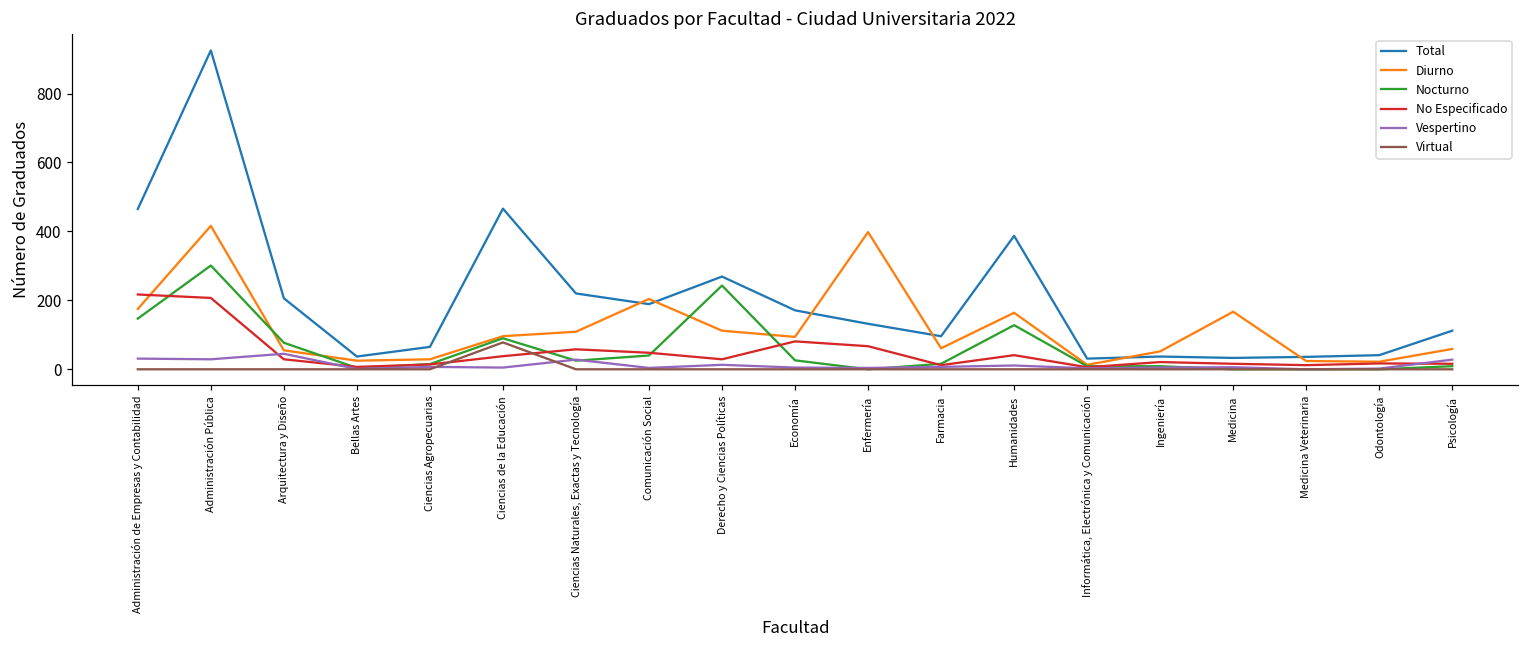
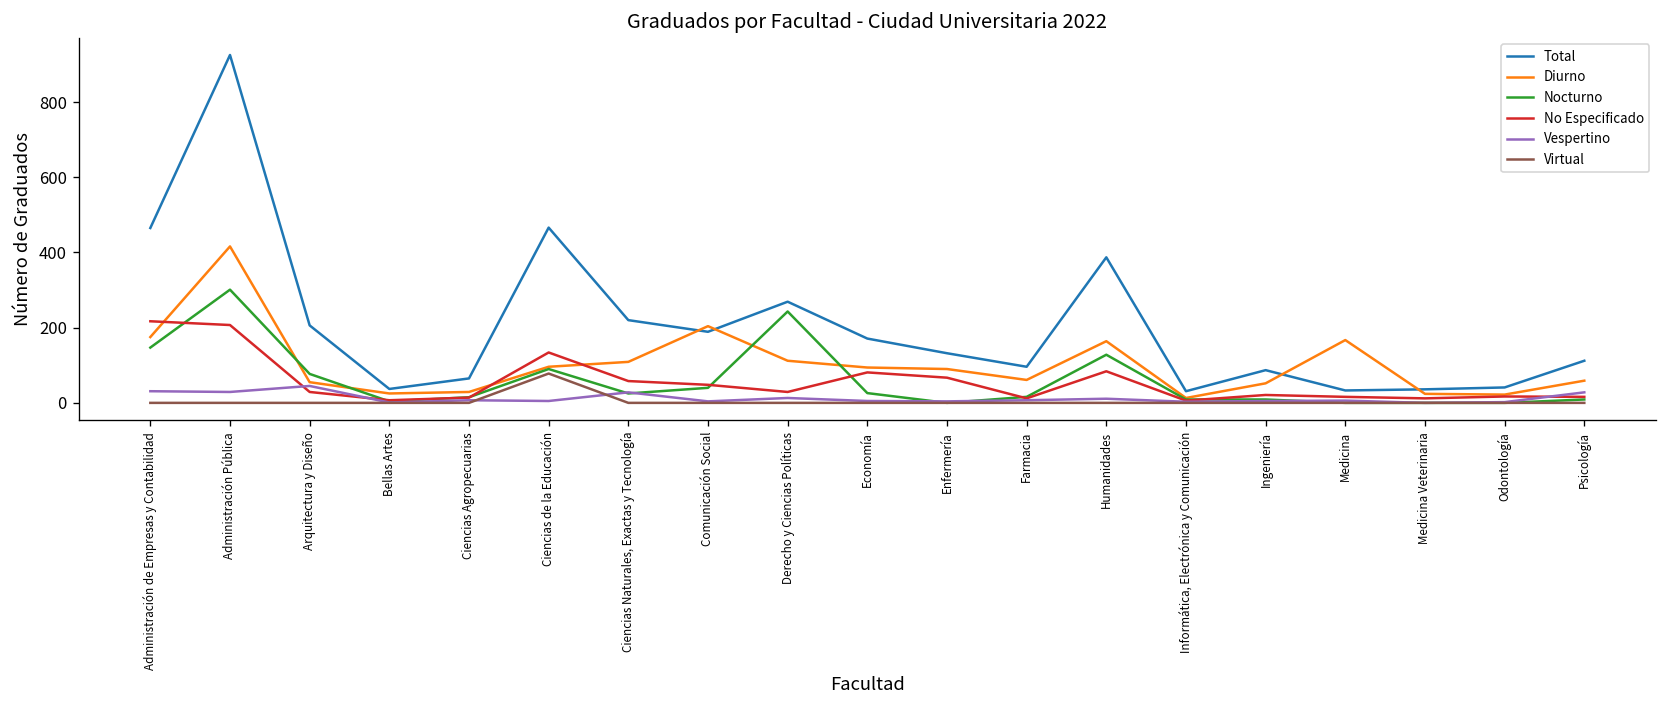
No Especificado, Ciencias de la Educación: 40 -> 130
Diurno, Enfermería: 400 -> 90
No Especificado, Humanidades: 40 -> 80
Total, Ingeniería: 40 -> 90
